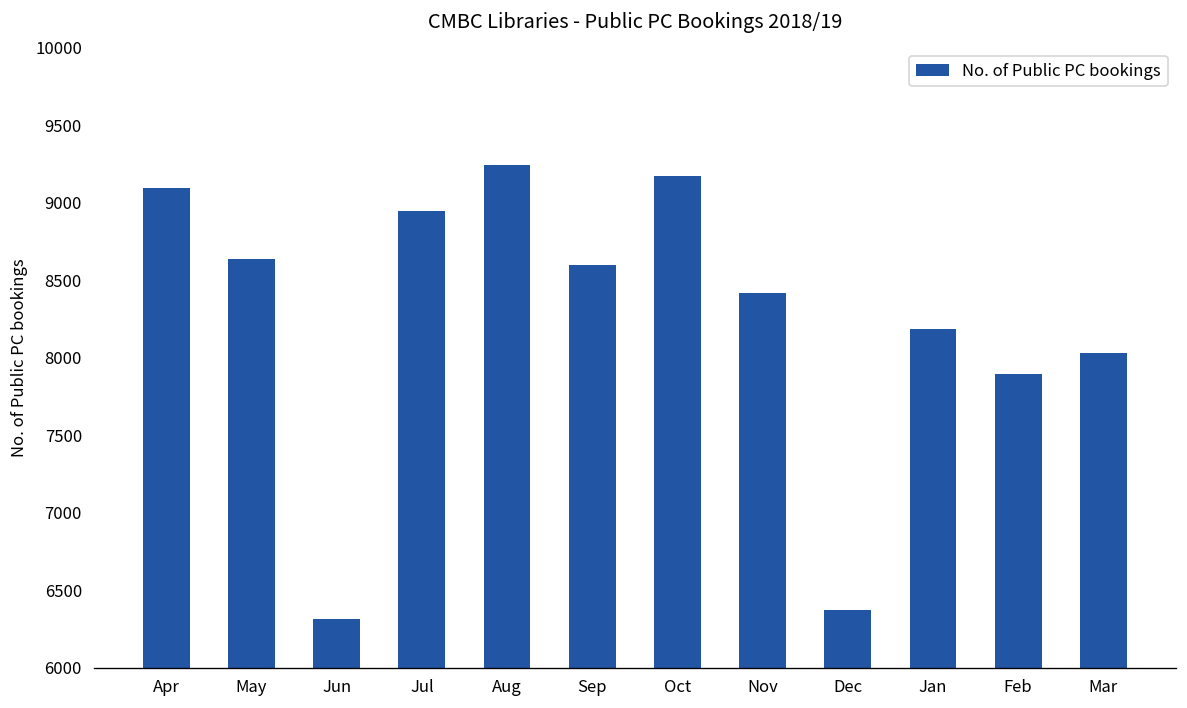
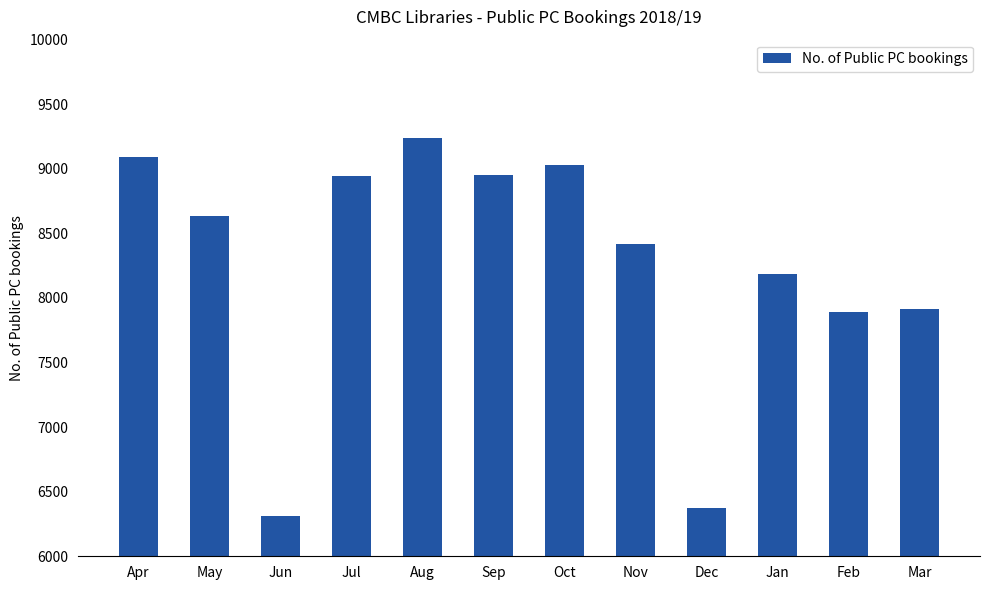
Sep: 8600 -> 8950
Oct: 9170 -> 9030
Mar: 8030 -> 7920
